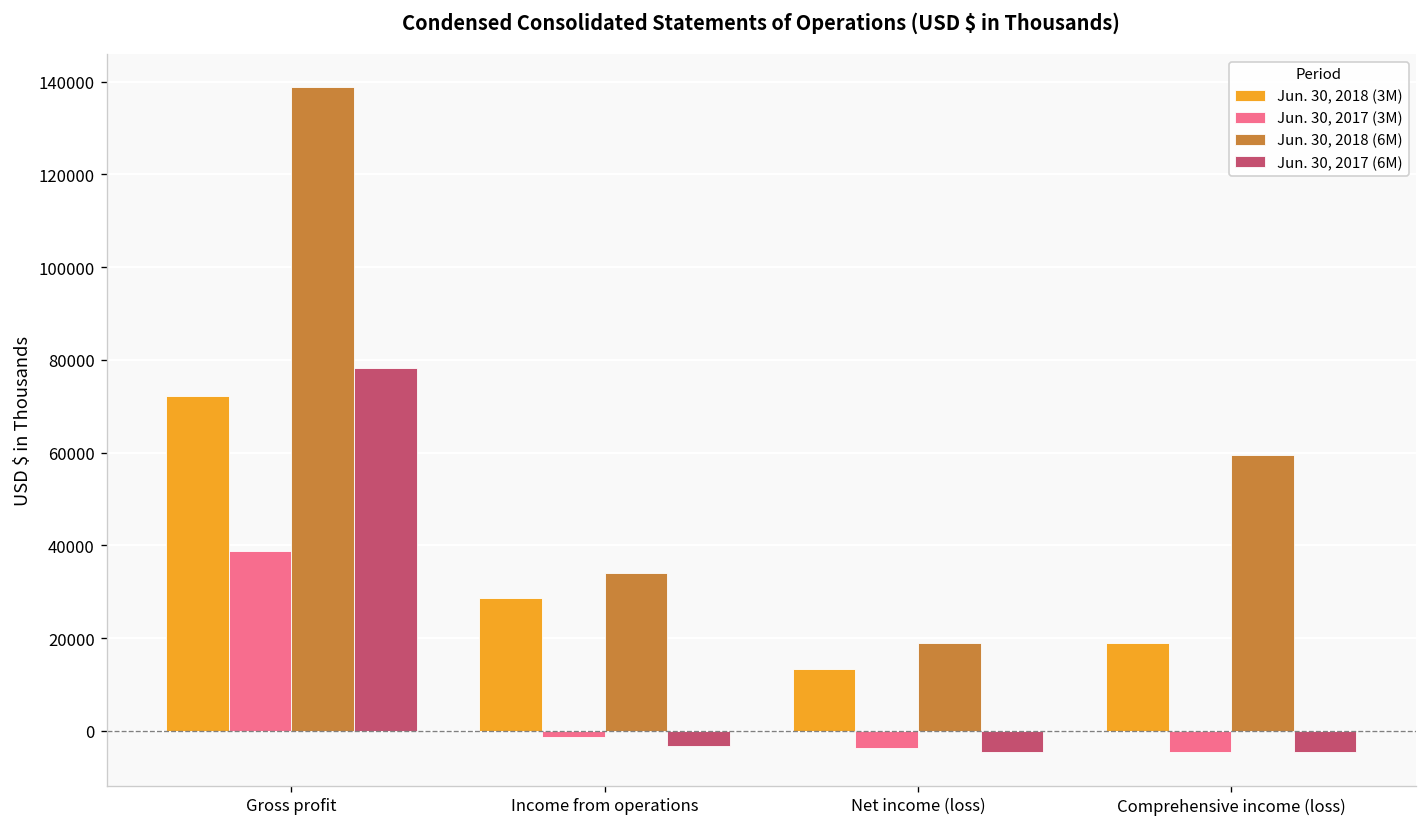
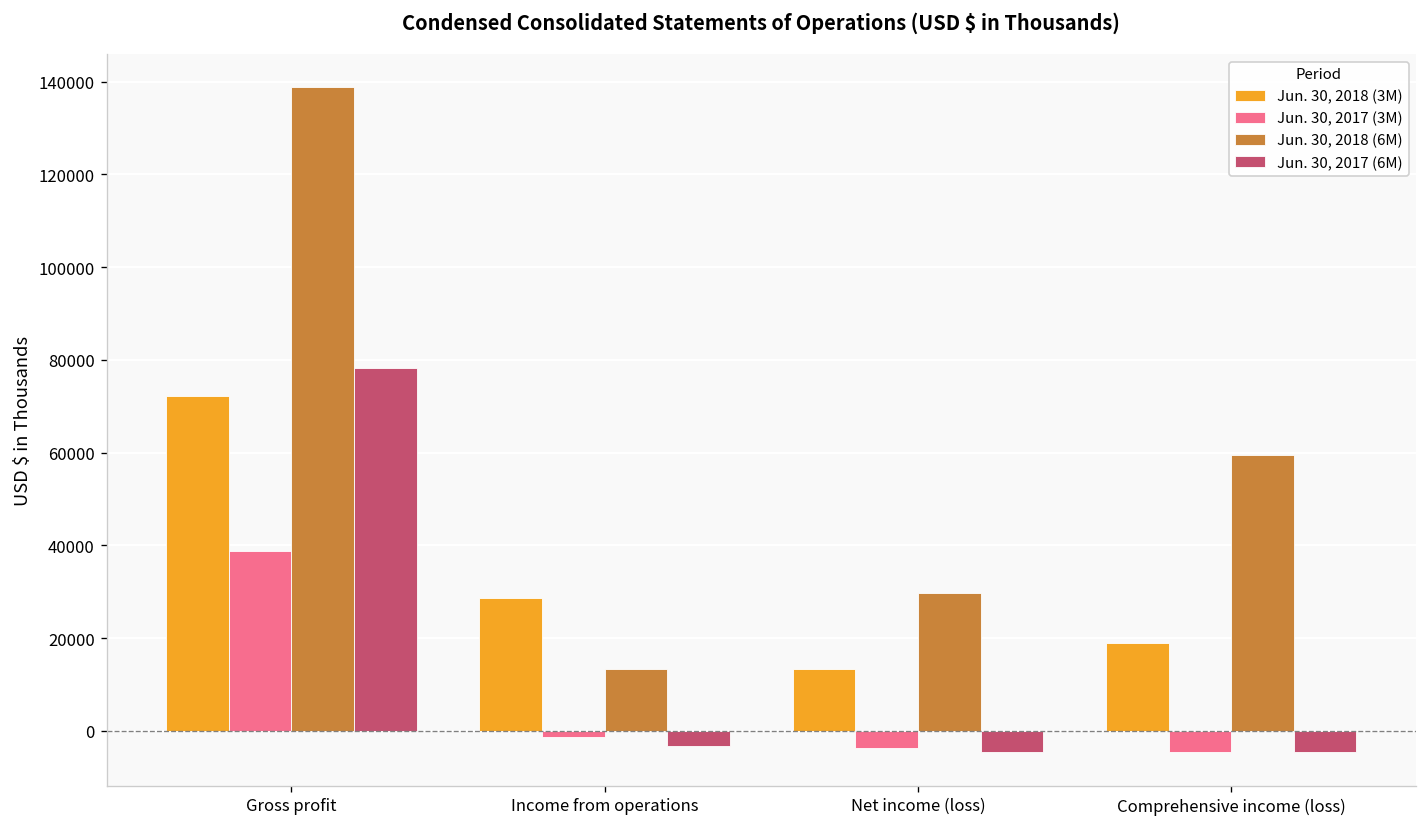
Jun. 30, 2018 (6M), Income from operations: 34000 -> 13000
Jun. 30, 2018 (6M), Net income (loss): 19000 -> 30000
